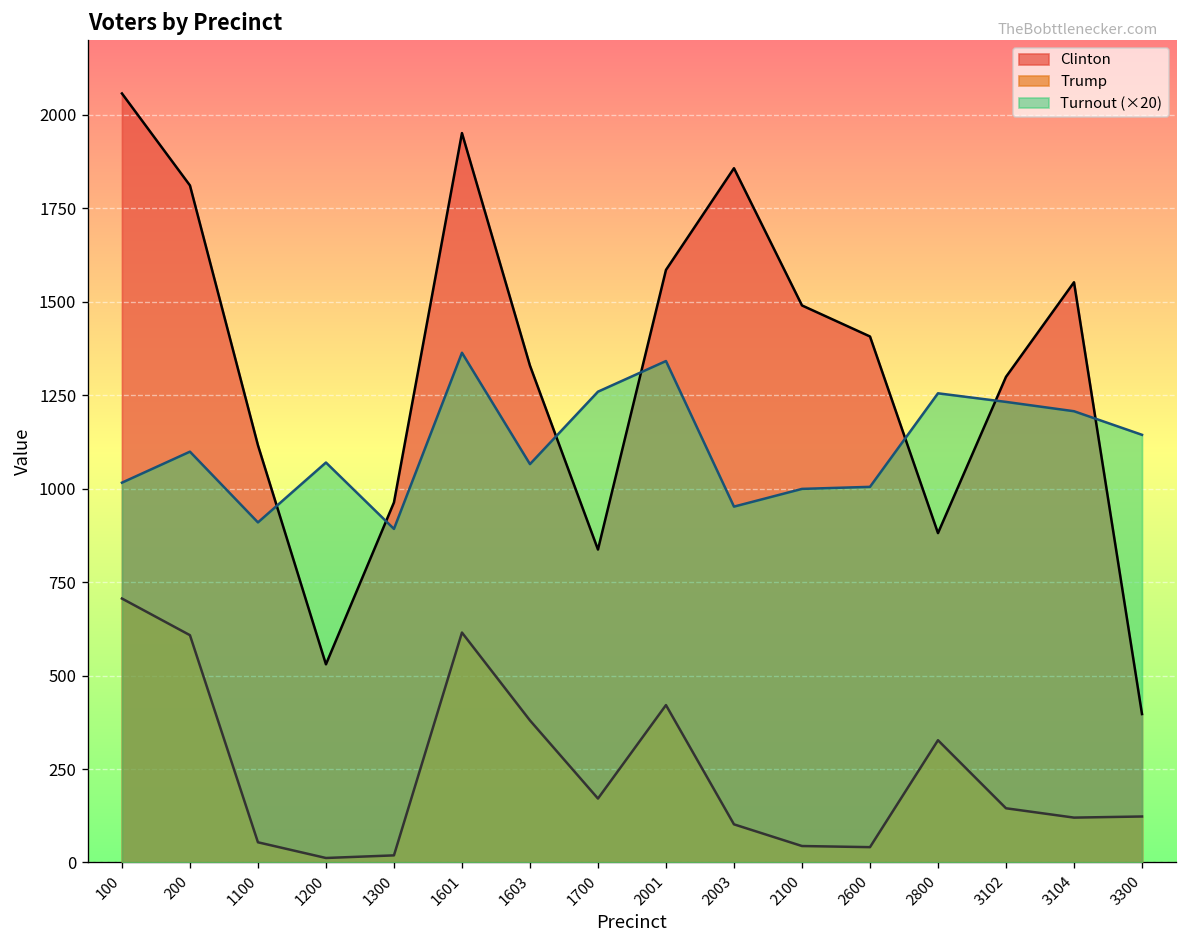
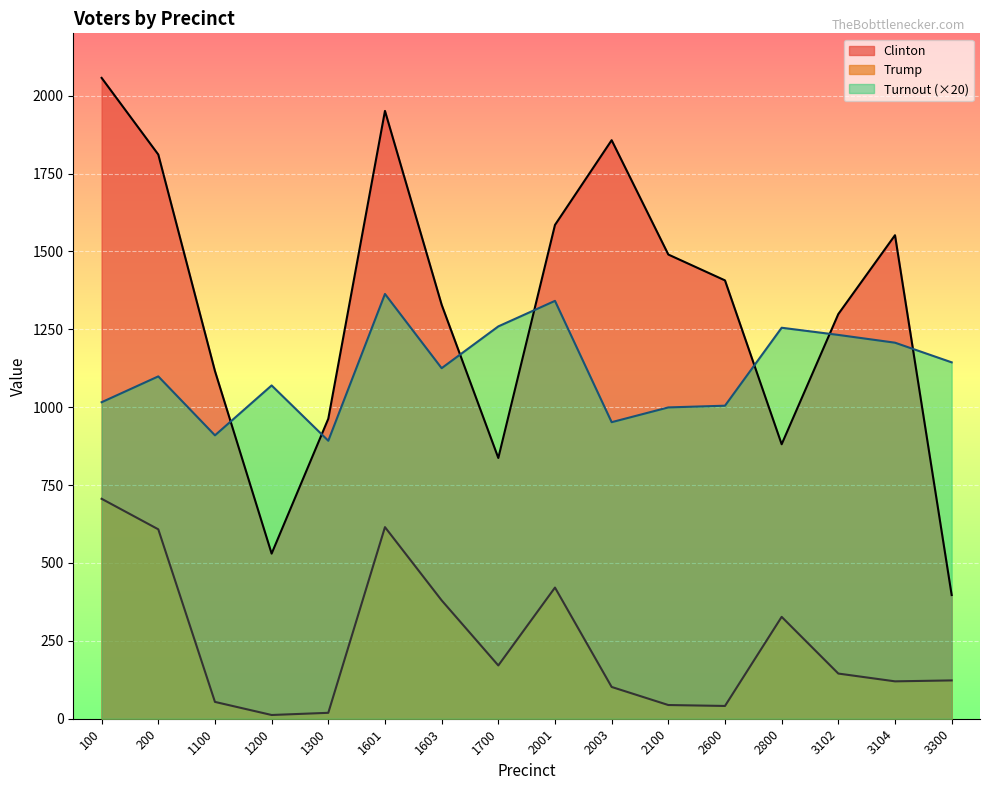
Turnout (×20), 1603: 1070 -> 1130
